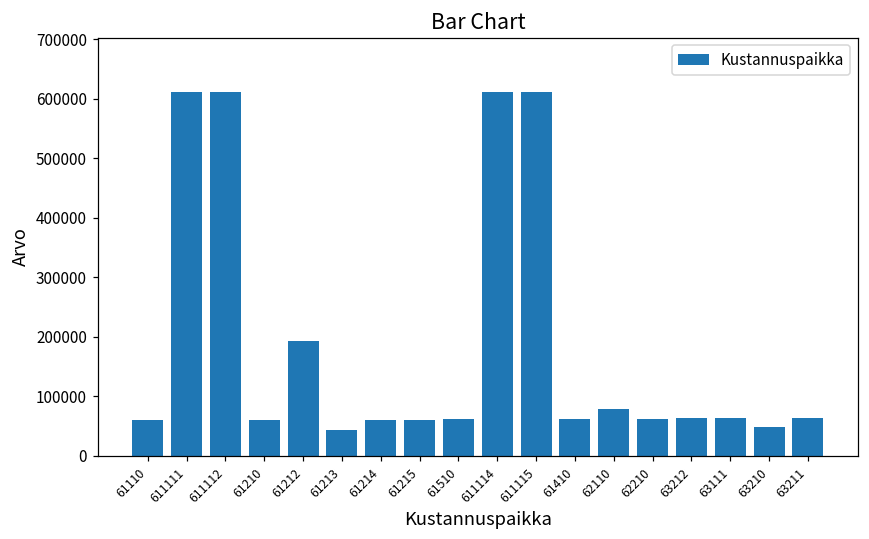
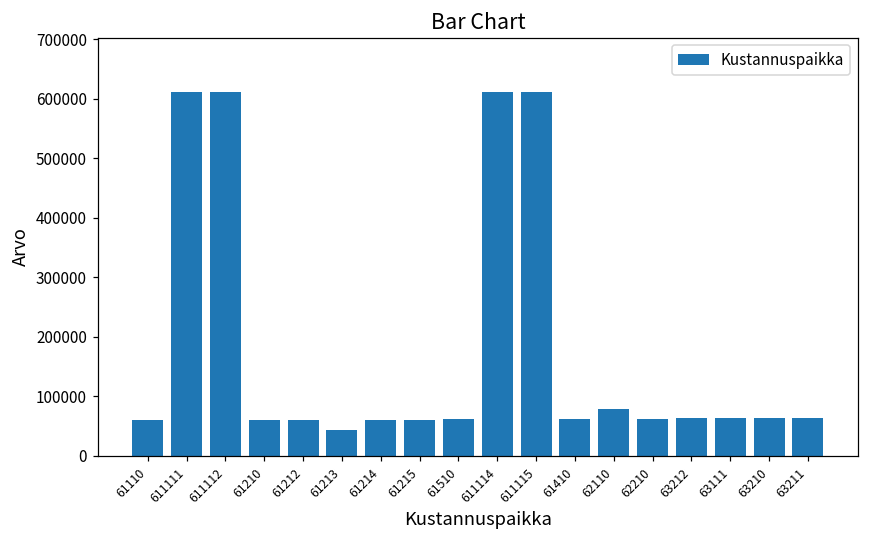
61212: 190000 -> 60000
63210: 50000 -> 60000
